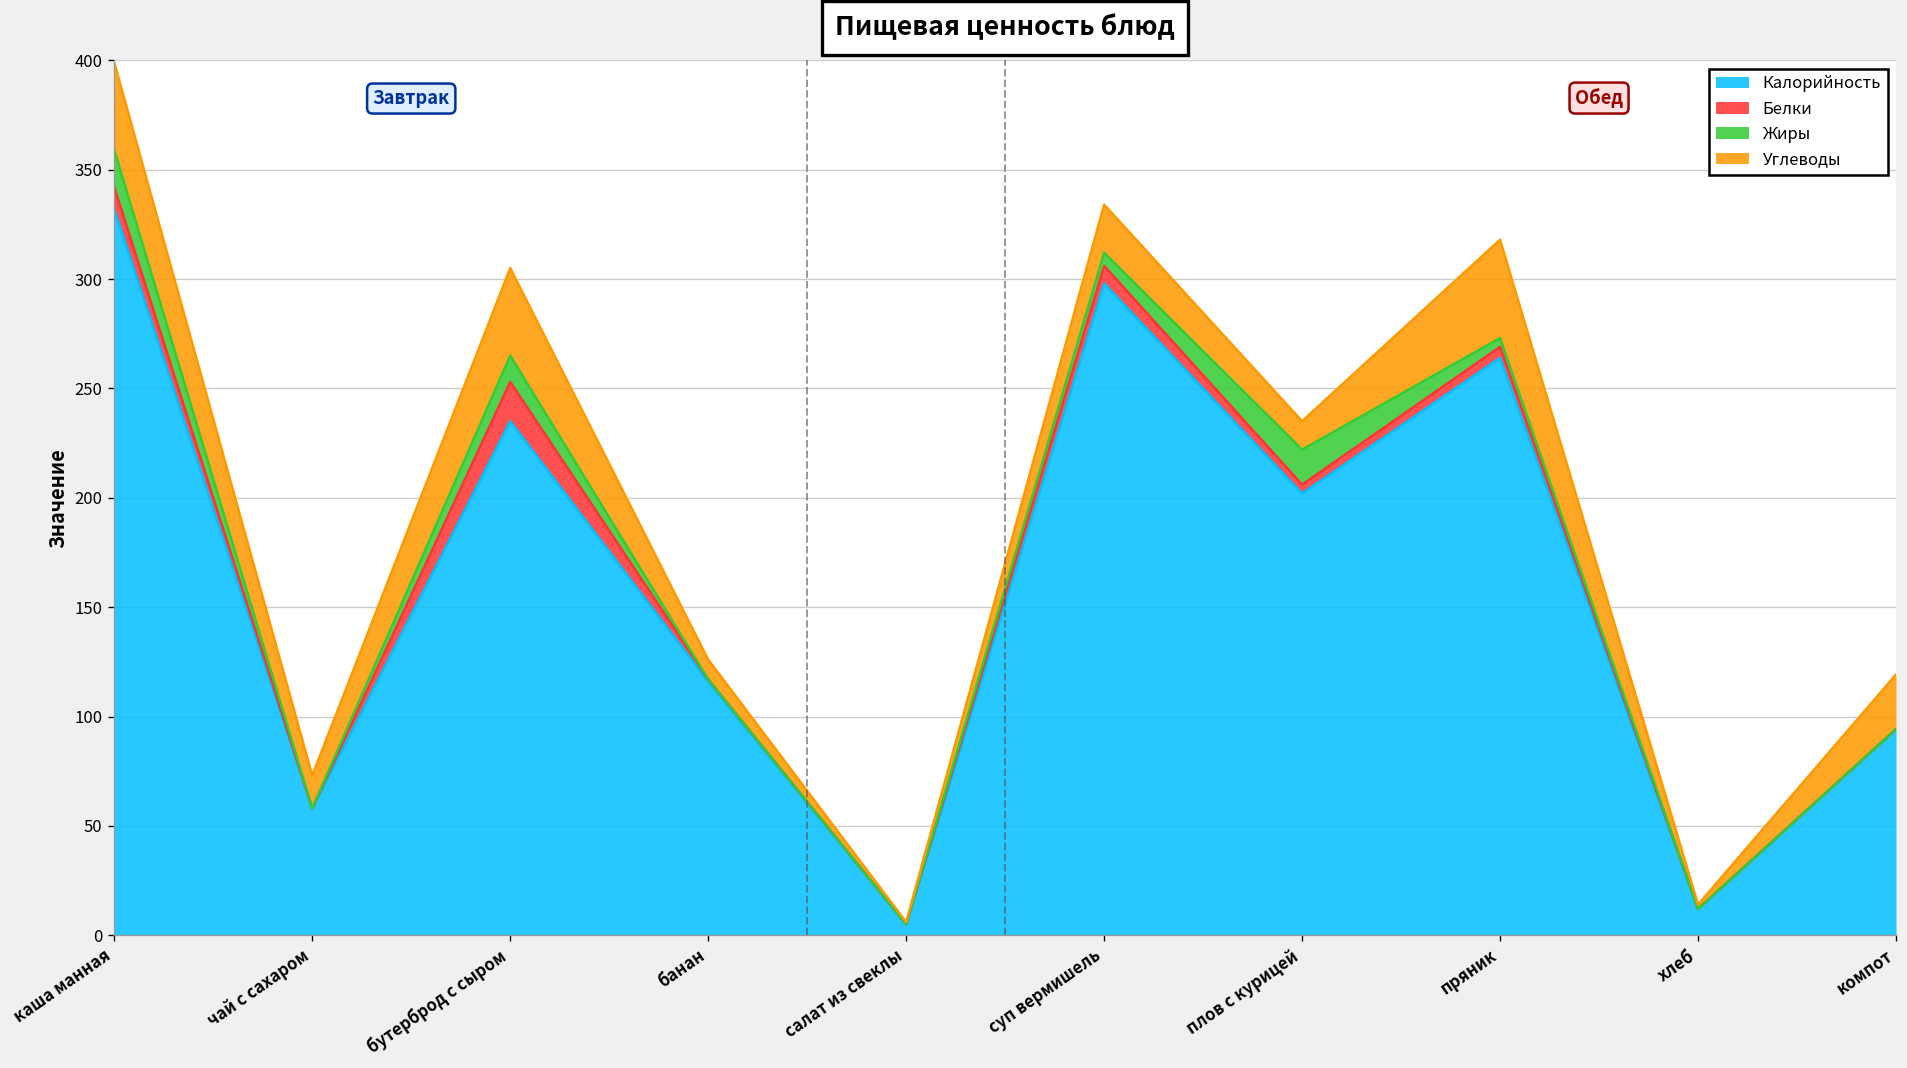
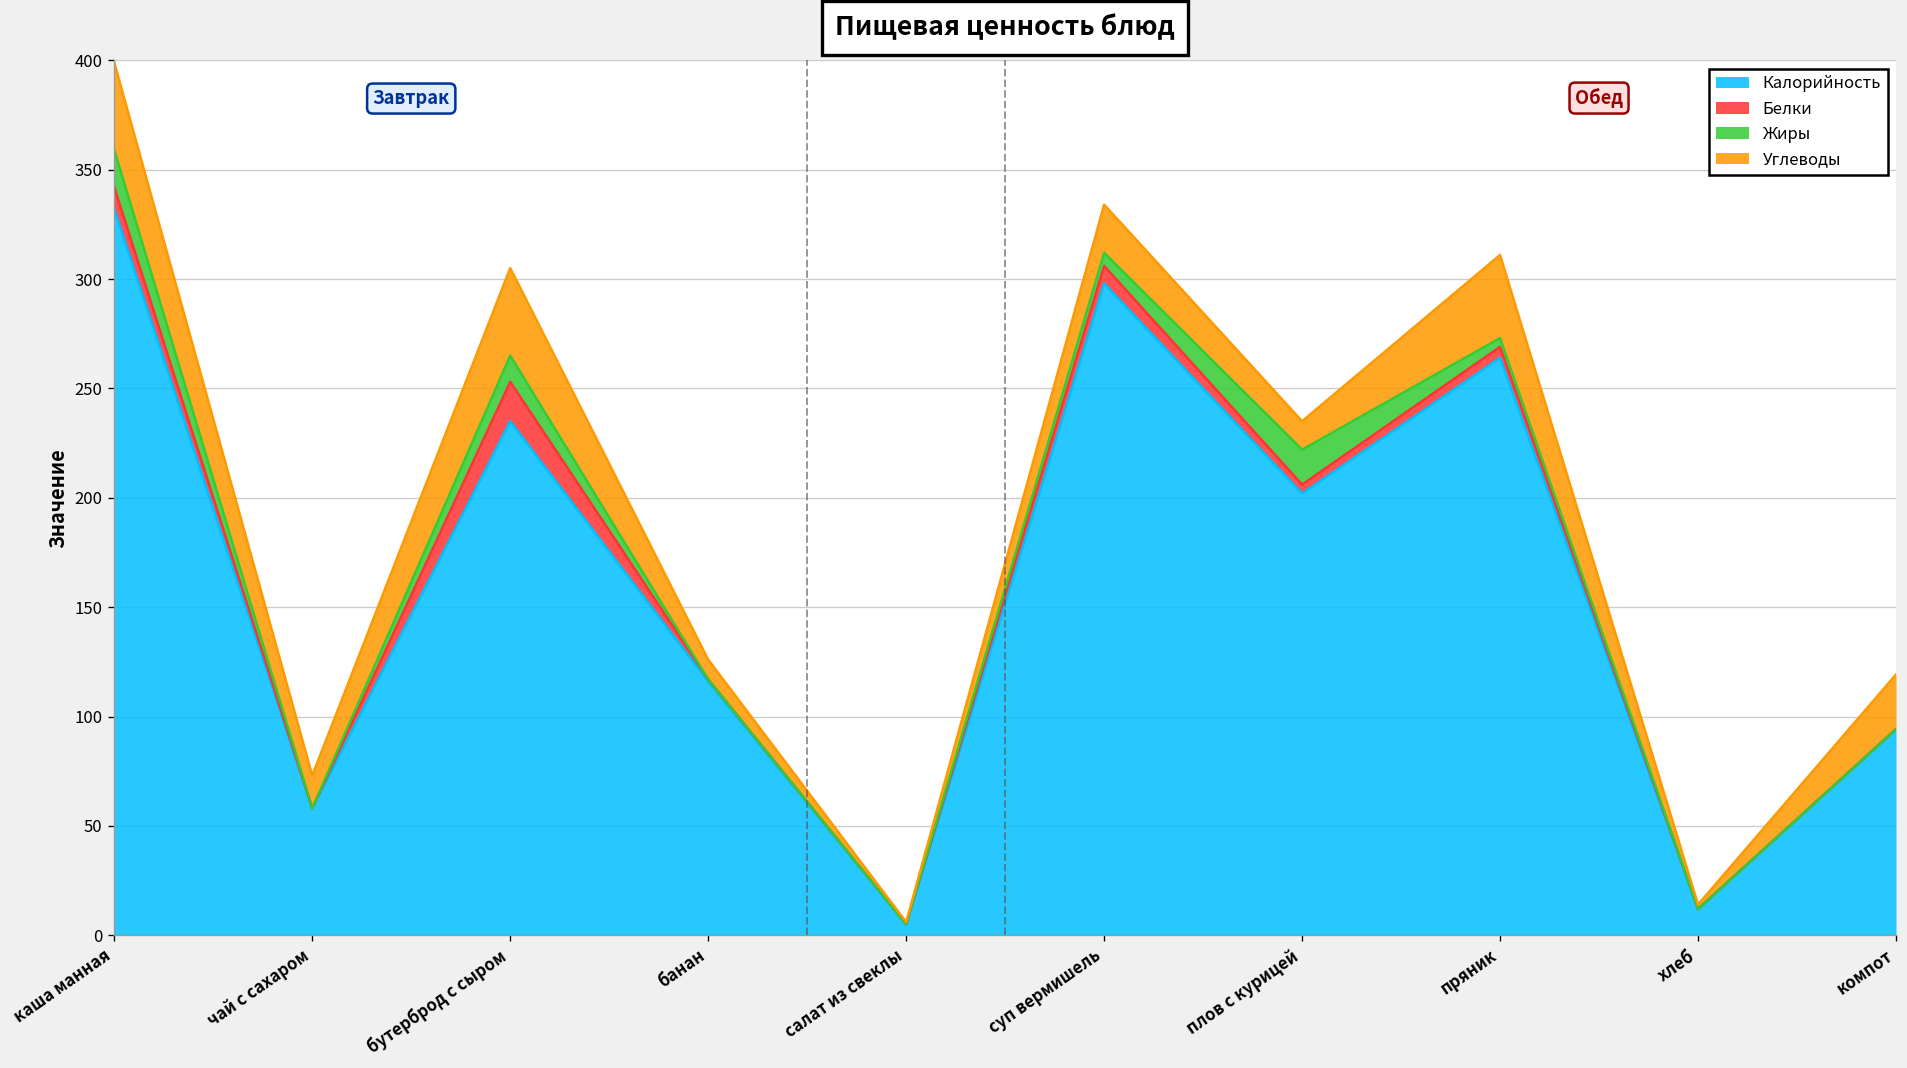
Углеводы, пряник: 45 -> 38
